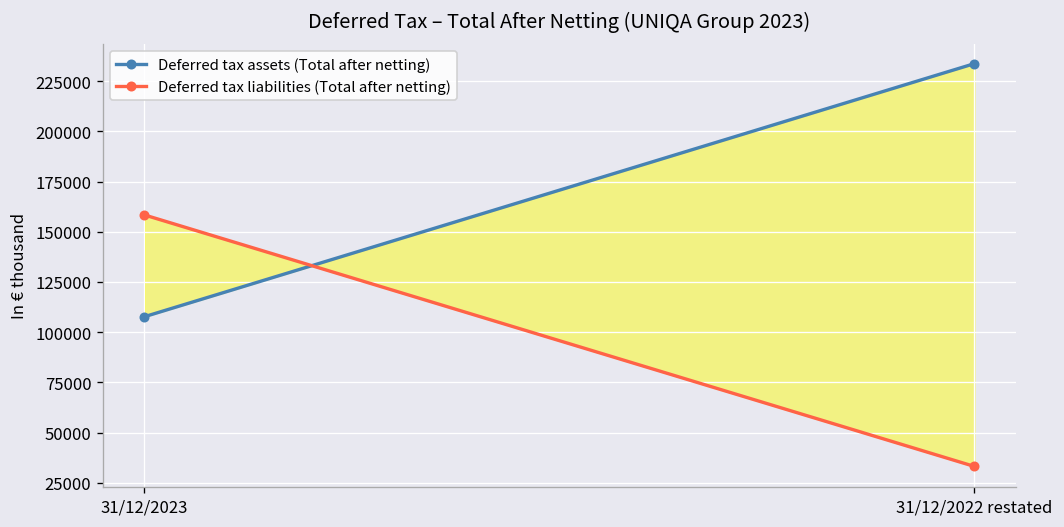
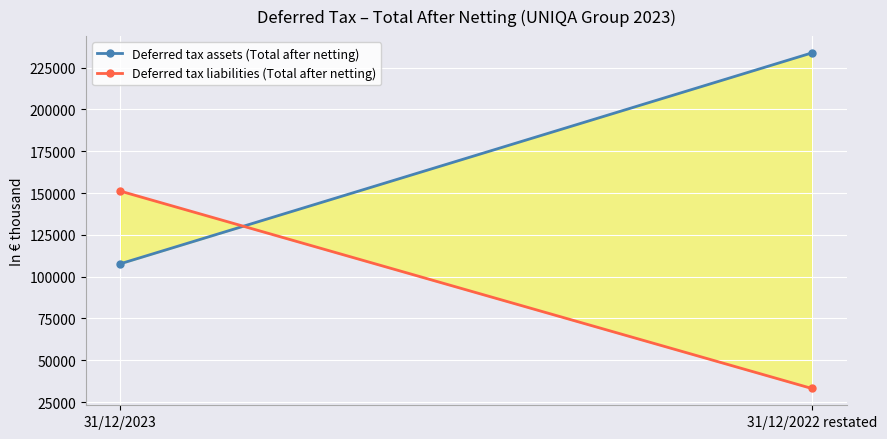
Deferred tax liabilities (Total after netting), 31/12/2023: 158000 -> 151000
